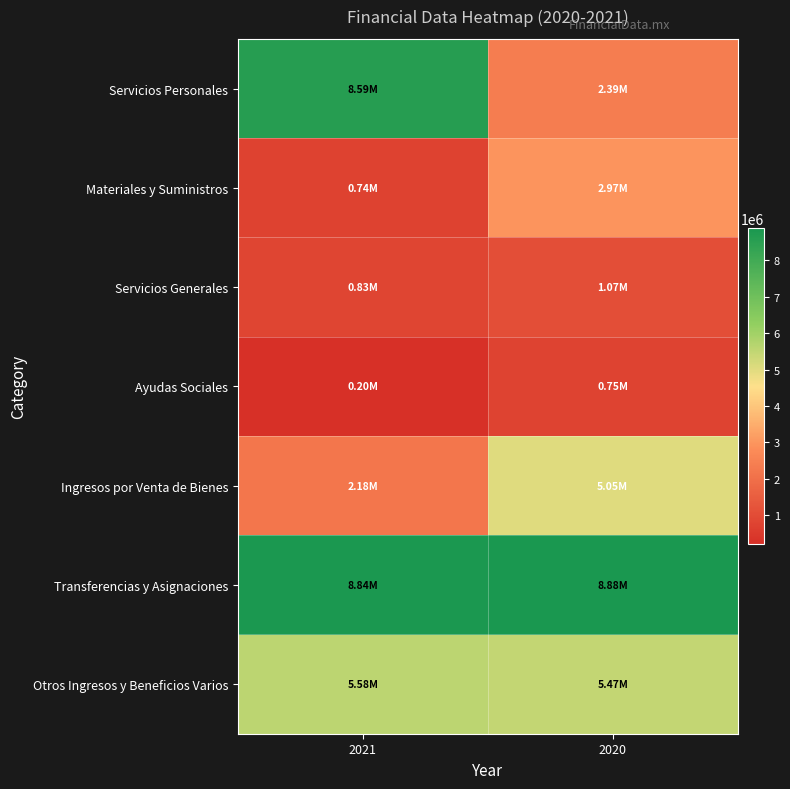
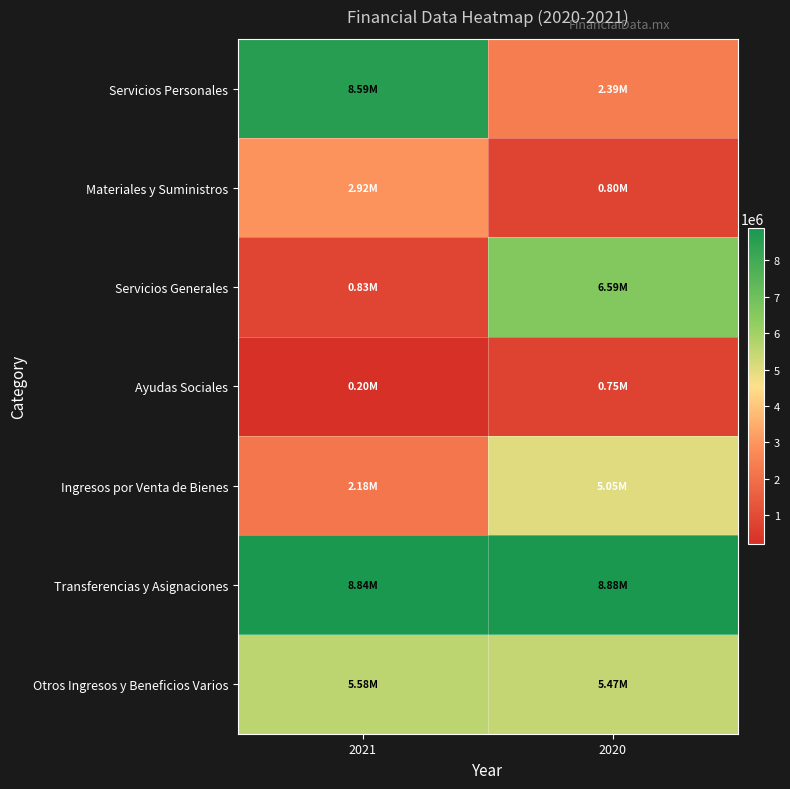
Materiales y Suministros, 2021: 0.74M -> 2.92M
Materiales y Suministros, 2020: 2.97M -> 0.80M
Servicios Generales, 2020: 1.07M -> 6.59M
